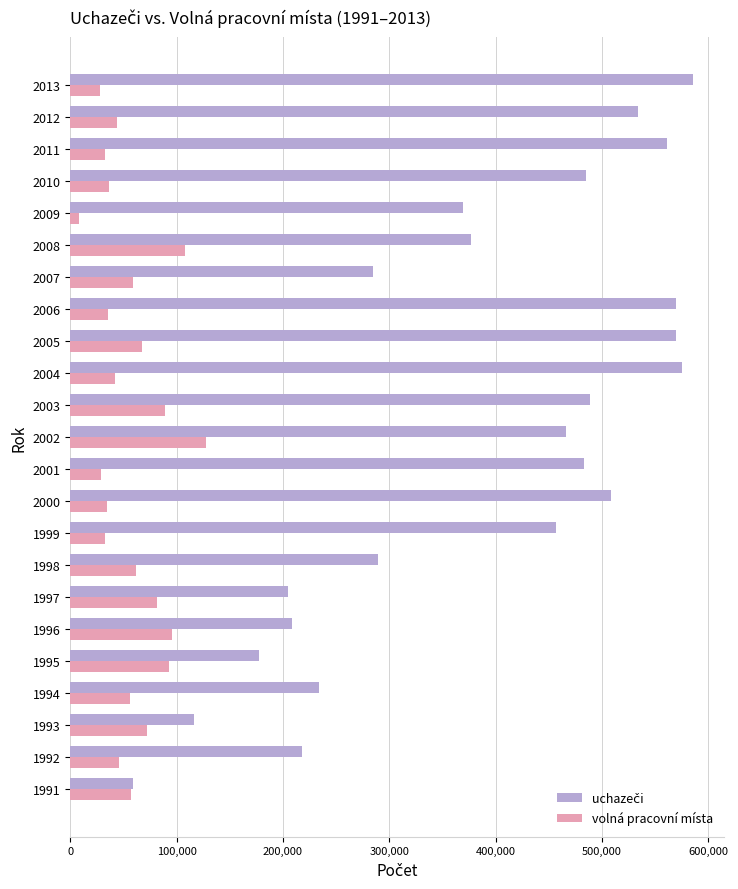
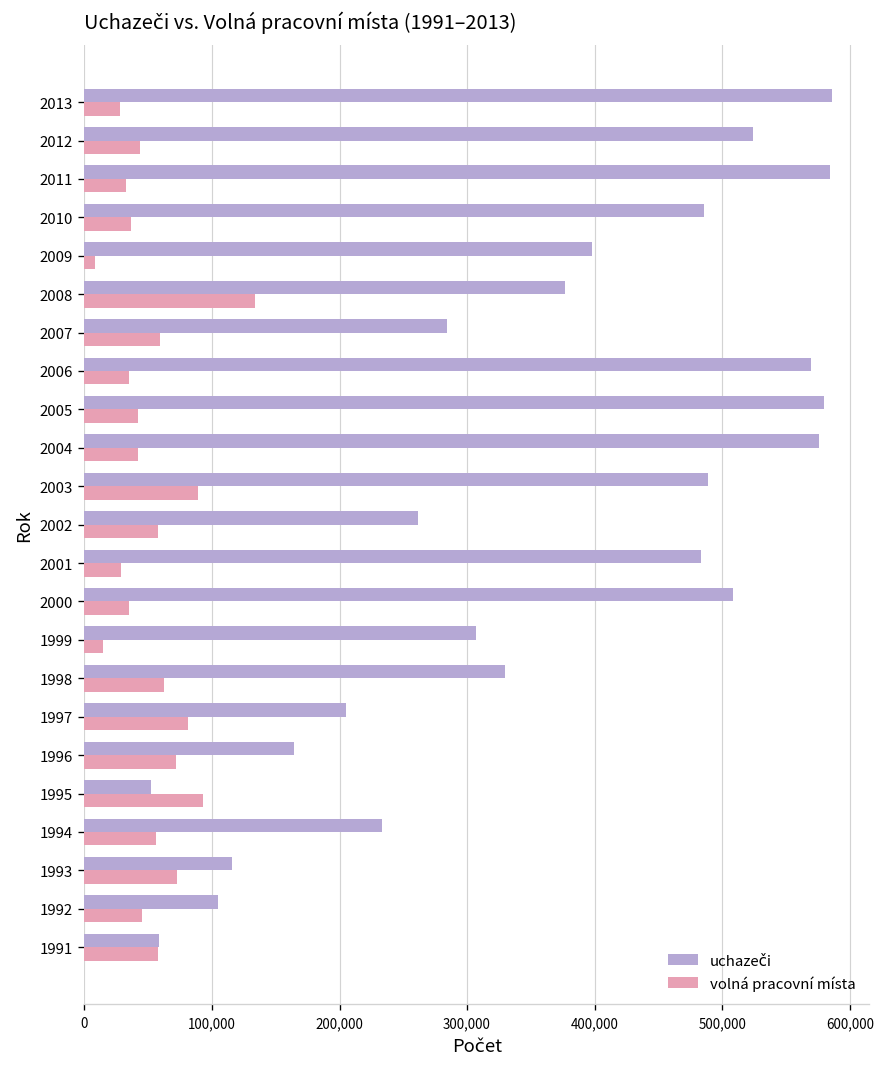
uchazeči, 2012: 534,000 -> 524,000
uchazeči, 2011: 562,000 -> 584,000
uchazeči, 2009: 369,000 -> 398,000
volná pracovní místa, 2008: 108,000 -> 134,000
uchazeči, 2005: 569,000 -> 580,000
volná pracovní místa, 2005: 68,000 -> 42,000
uchazeči, 2002: 466,000 -> 261,000
volná pracovní místa, 2002: 127,000 -> 58,000
uchazeči, 1999: 457,000 -> 307,000
volná pracovní místa, 1999: 33,000 -> 14,000
uchazeči, 1998: 290,000 -> 330,000
uchazeči, 1996: 209,000 -> 164,000
volná pracovní místa, 1996: 96,000 -> 72,000
uchazeči, 1995: 178,000 -> 52,000
uchazeči, 1992: 218,000 -> 105,000
